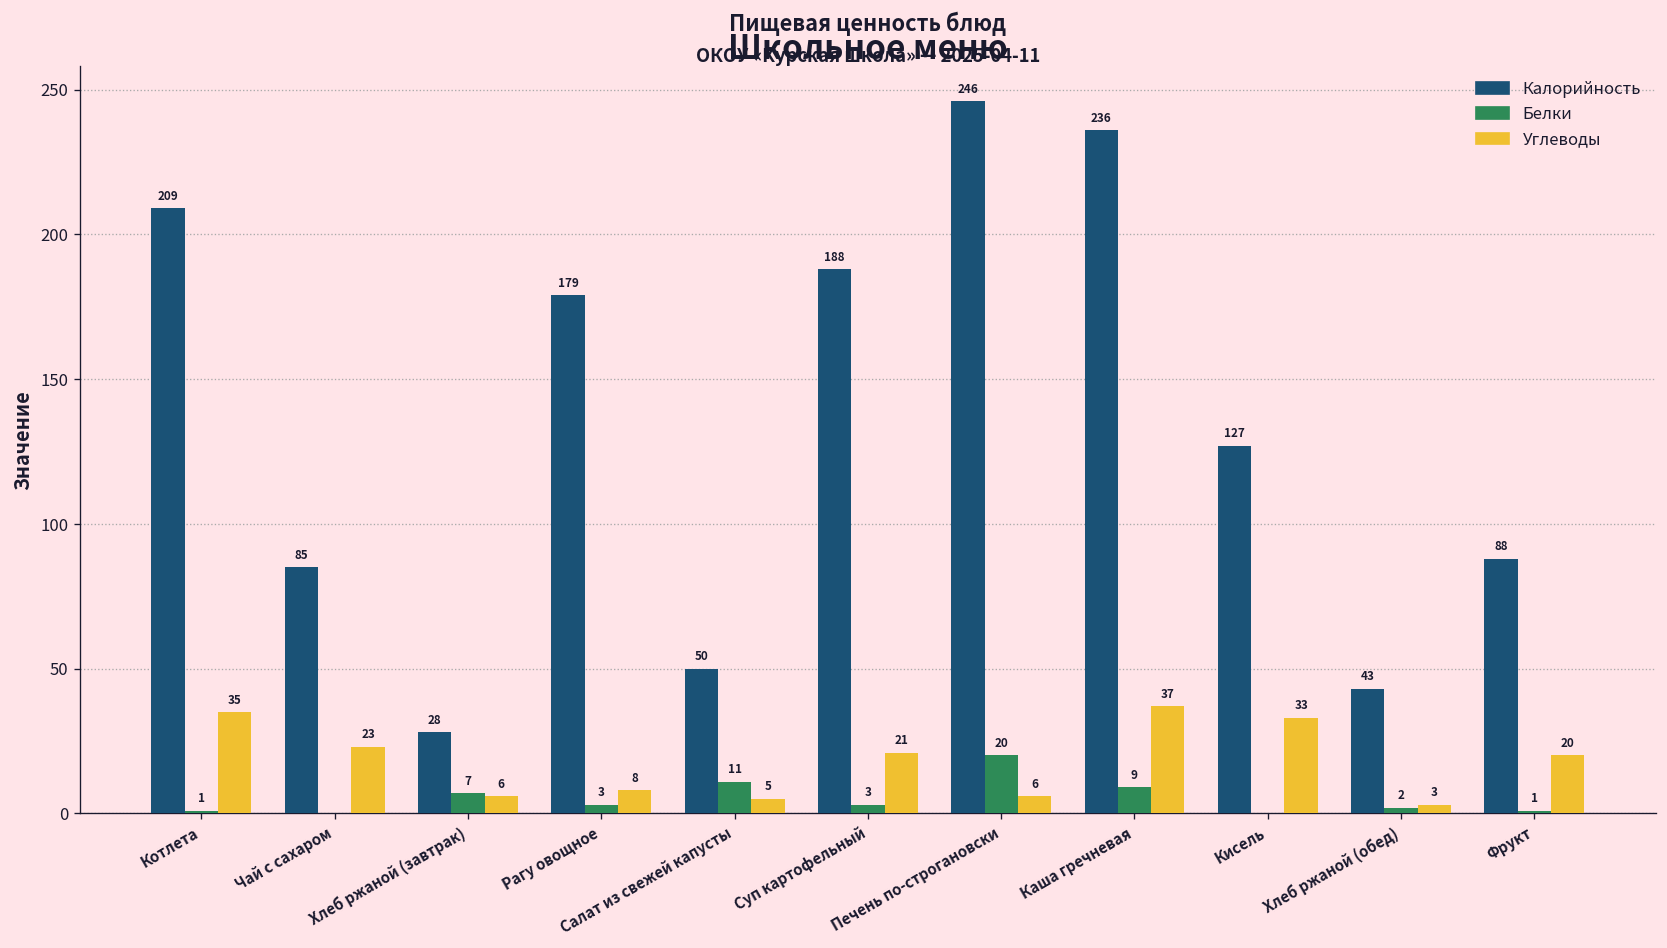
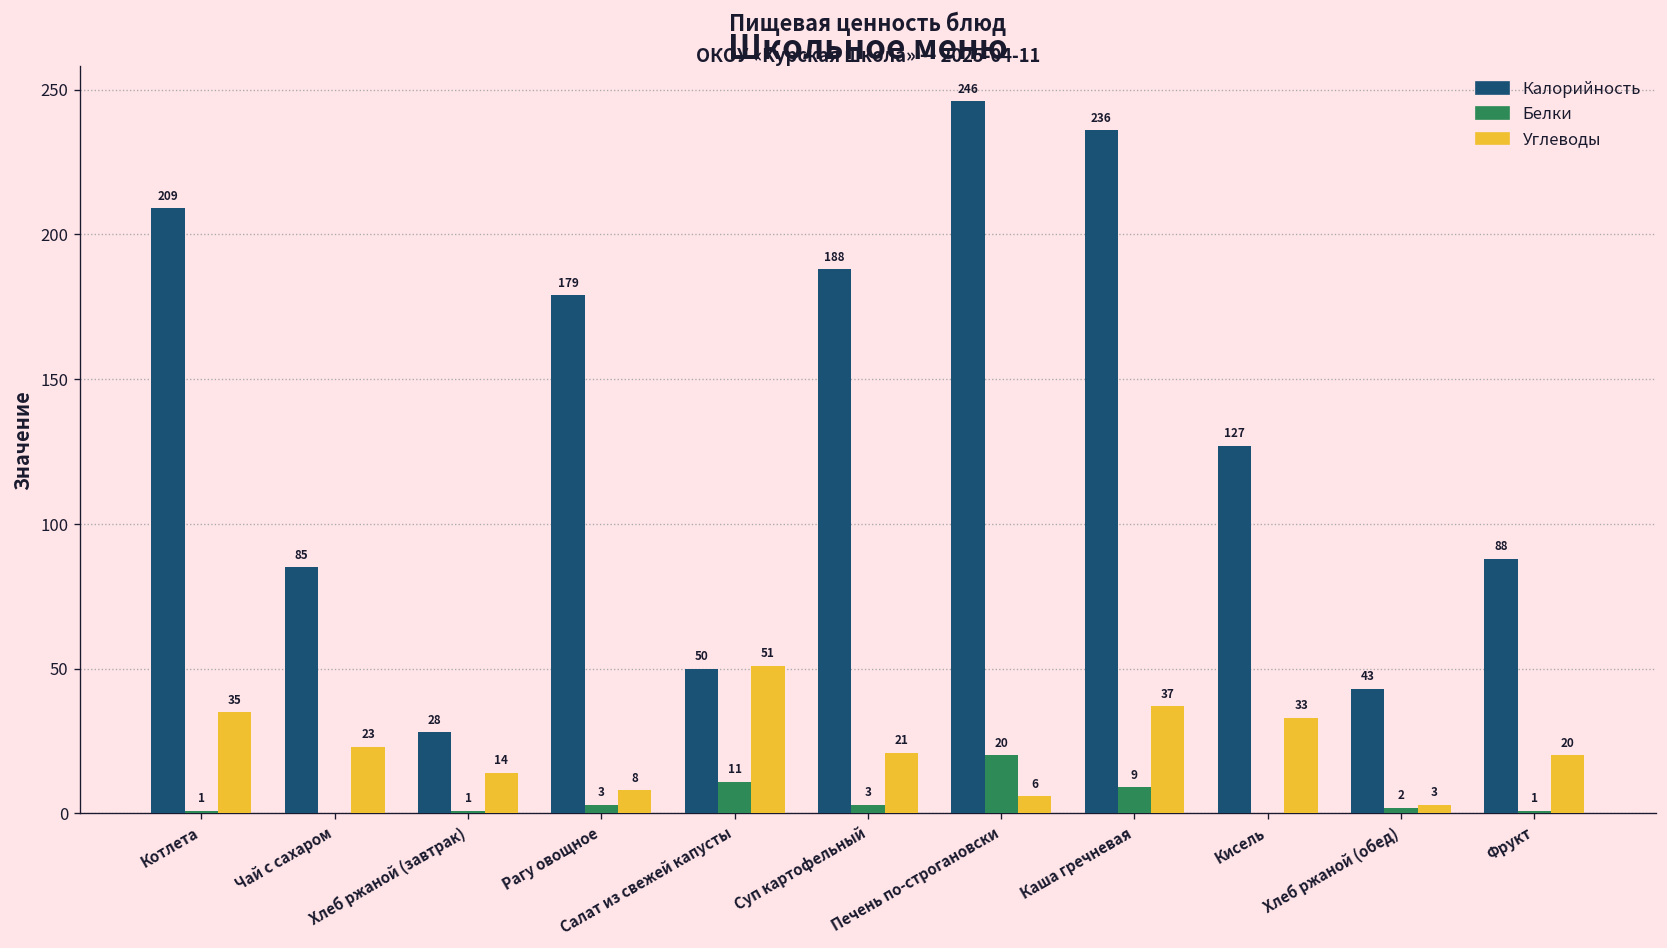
Белки, Хлеб ржаной (завтрак): 7 -> 1
Углеводы, Хлеб ржаной (завтрак): 6 -> 14
Углеводы, Салат из свежей капусты: 5 -> 51
